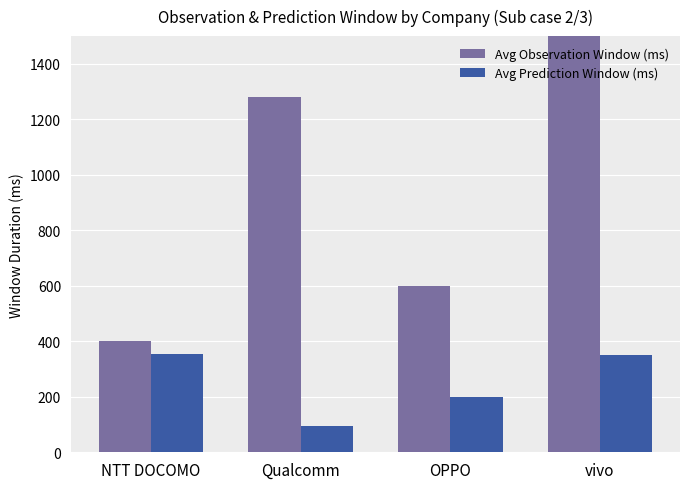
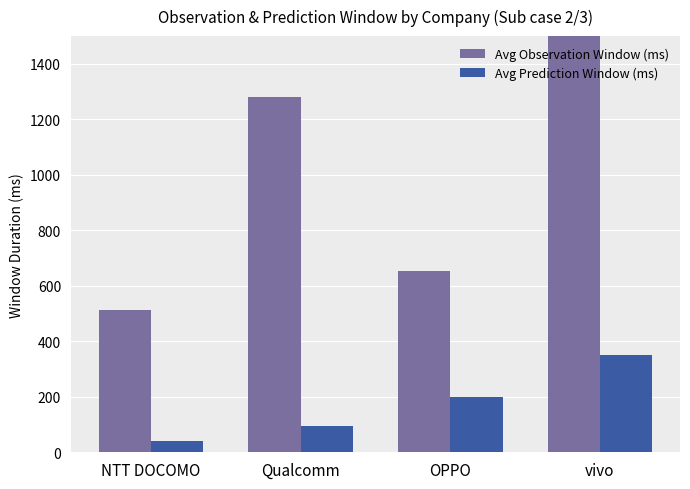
Avg Observation Window (ms), NTT DOCOMO: 400 -> 510
Avg Prediction Window (ms), NTT DOCOMO: 360 -> 40
Avg Observation Window (ms), OPPO: 600 -> 650
